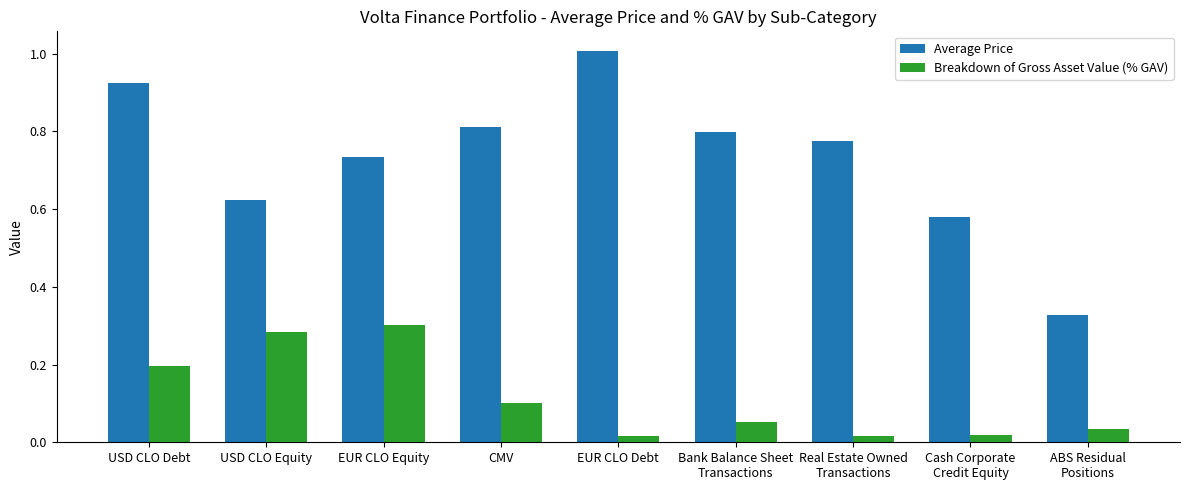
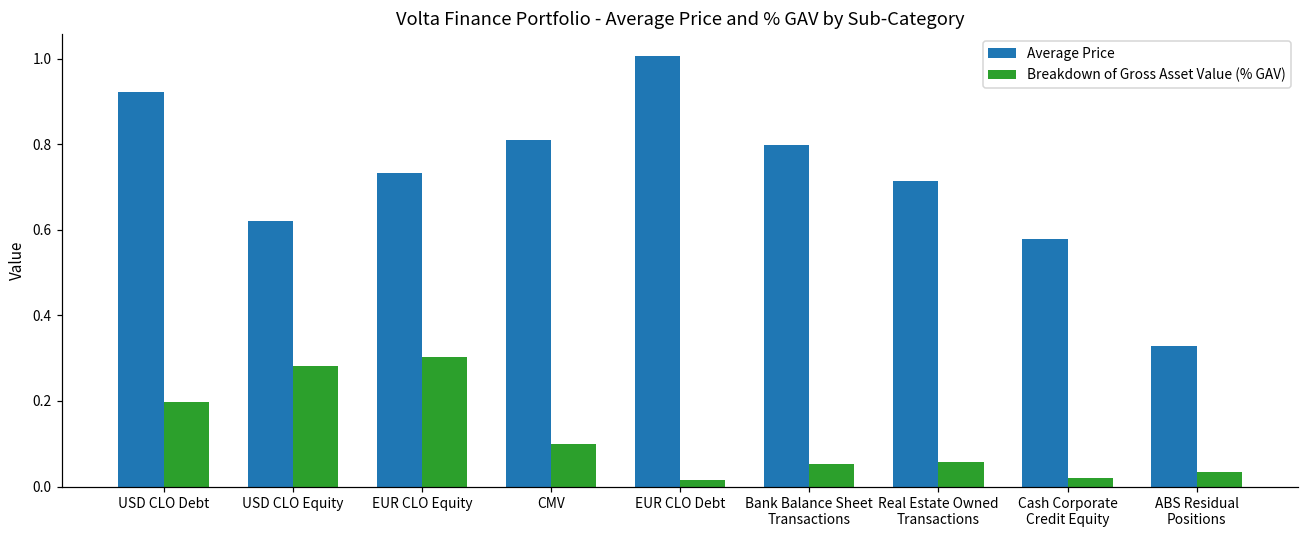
Average Price, Real Estate Owned Transactions: 0.78 -> 0.71
Breakdown of Gross Asset Value (% GAV), Real Estate Owned Transactions: 0.02 -> 0.06
